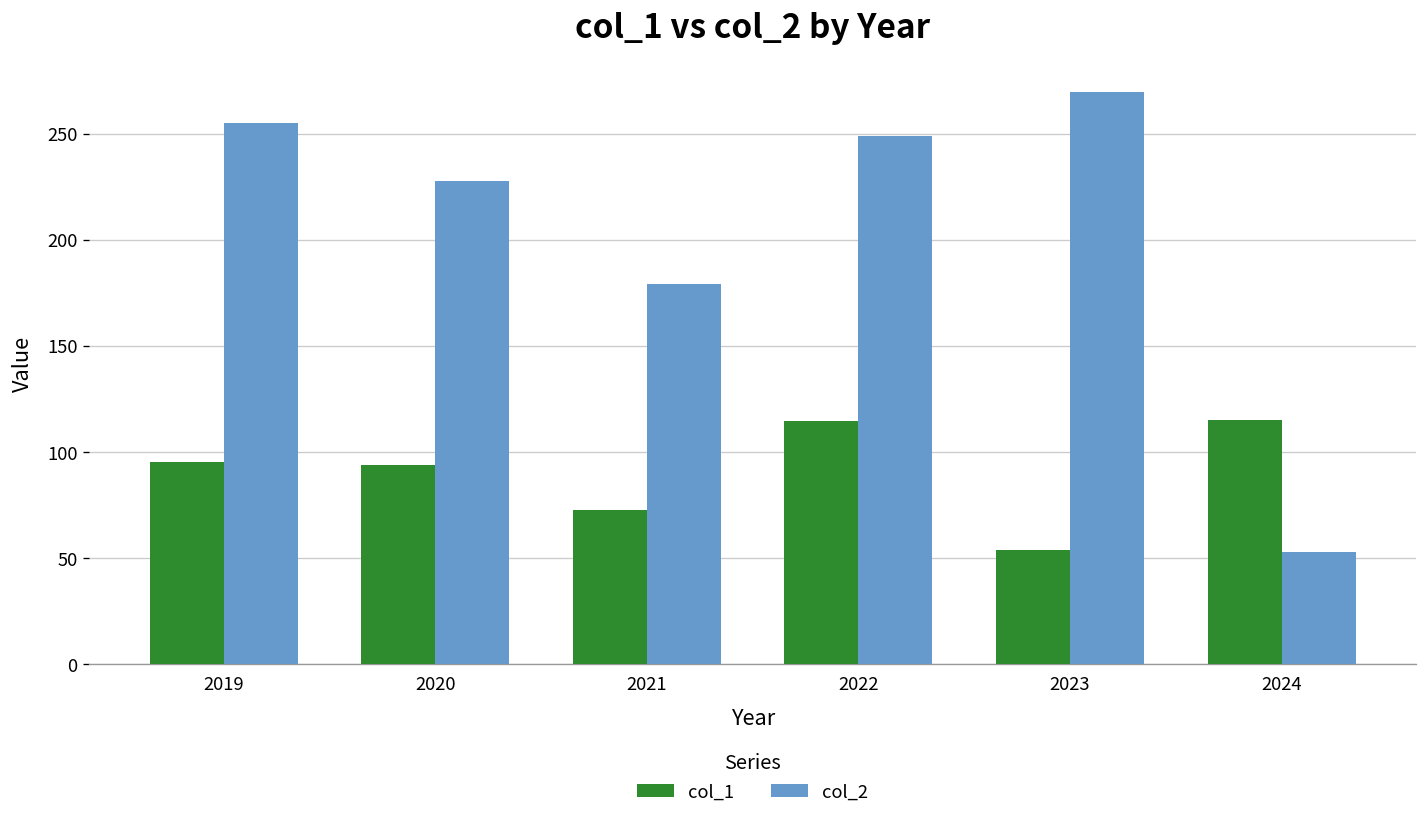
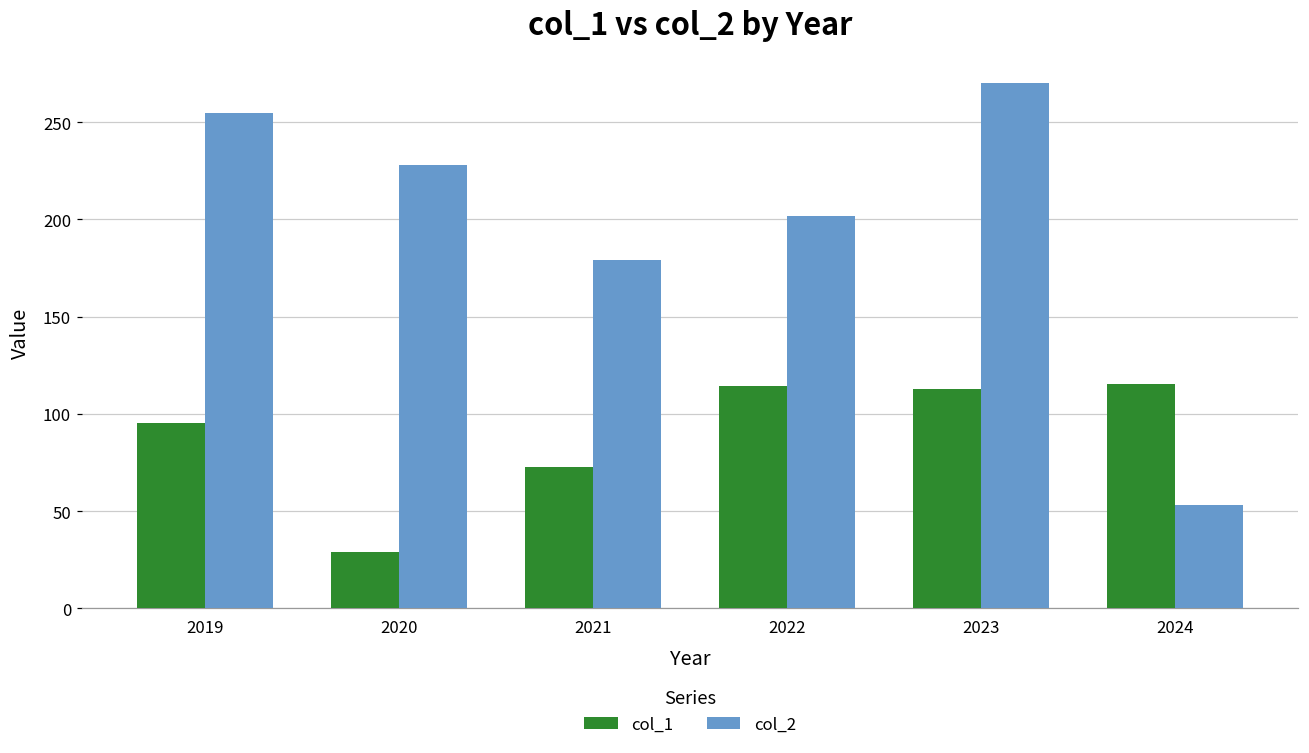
col_1, 2020: 94 -> 29
col_2, 2022: 249 -> 202
col_1, 2023: 54 -> 113
